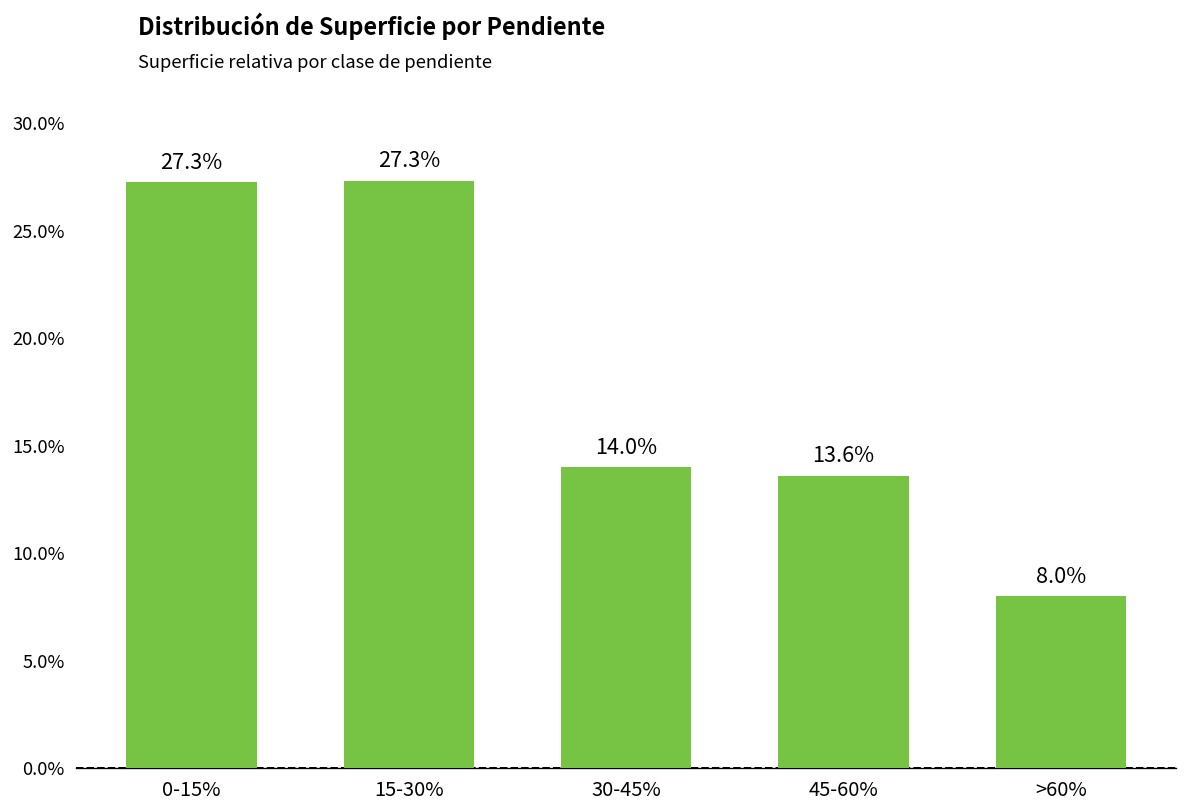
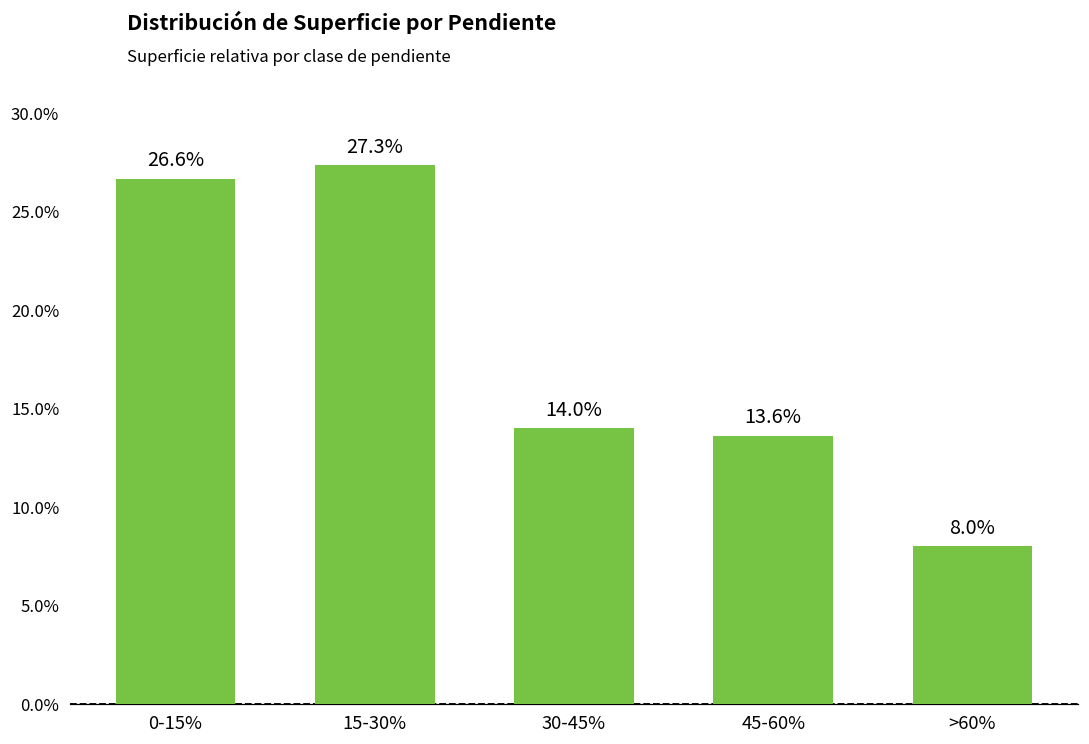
0-15%: 27.3% -> 26.6%
